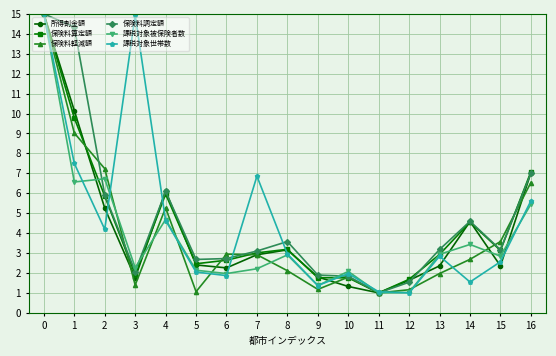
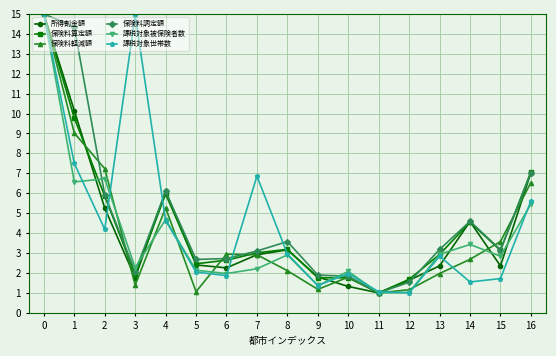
課税対象世帯数, 15: 2.6 -> 1.7
